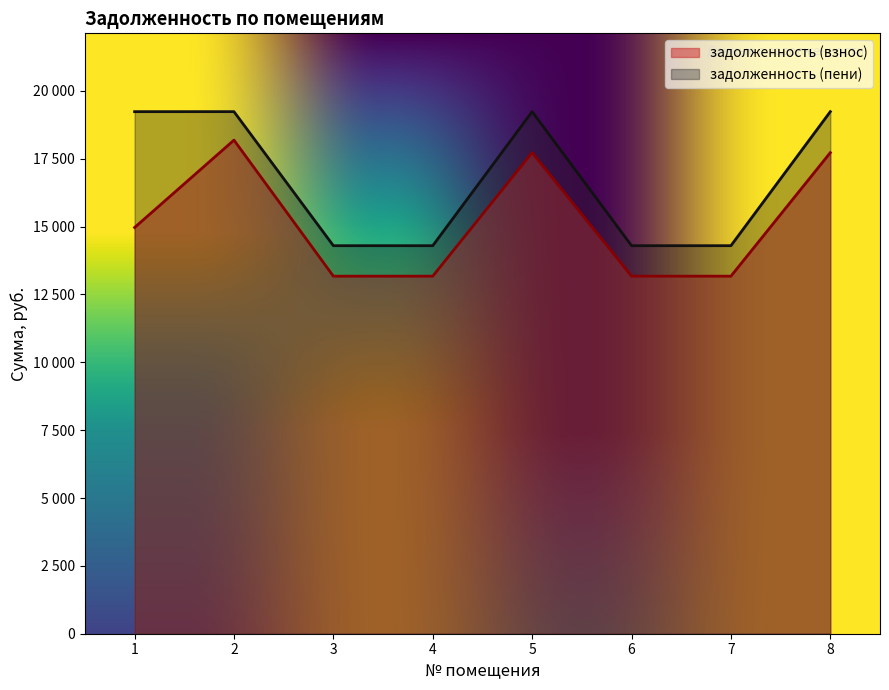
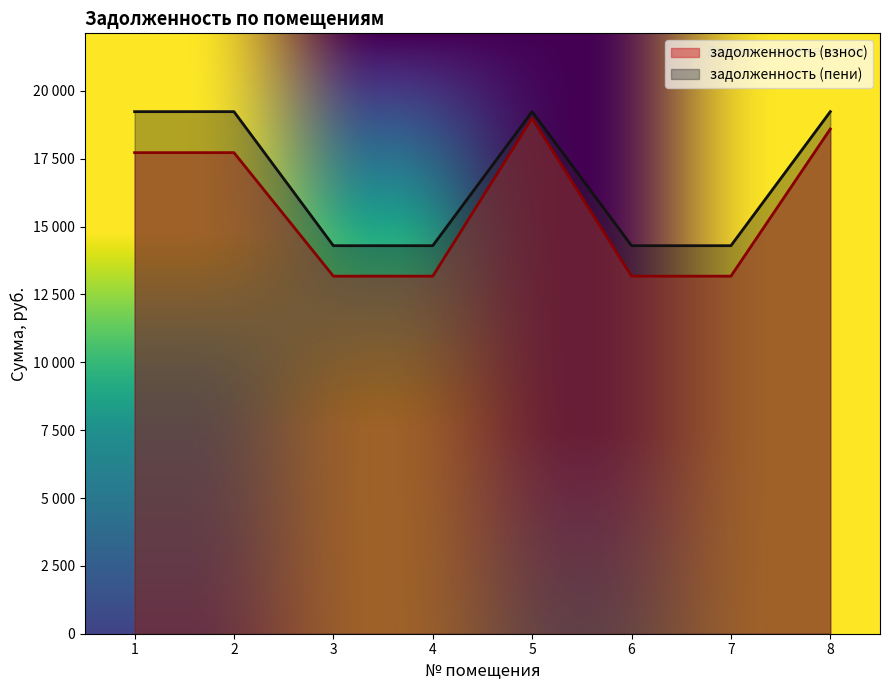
задолженность (взнос), 1: 15000 -> 17700
задолженность (взнос), 2: 18200 -> 17700
задолженность (взнос), 5: 17700 -> 19000
задолженность (взнос), 8: 17700 -> 18600
